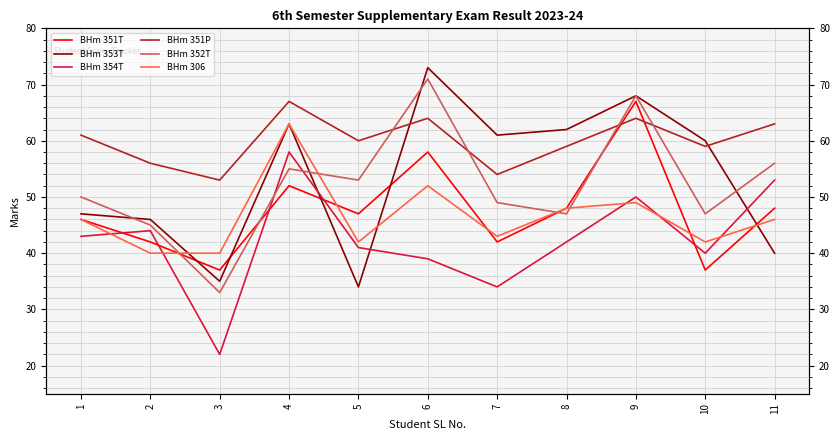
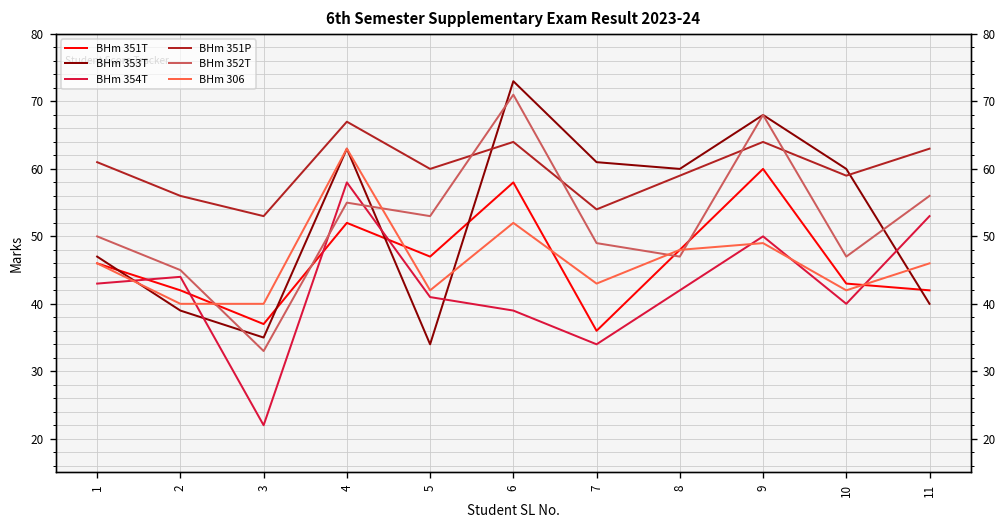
BHm 353T, 2: 46 -> 39
BHm 351T, 7: 42 -> 36
BHm 353T, 8: 62 -> 60
BHm 351T, 9: 67 -> 60
BHm 351T, 10: 37 -> 43
BHm 351T, 11: 48 -> 42
